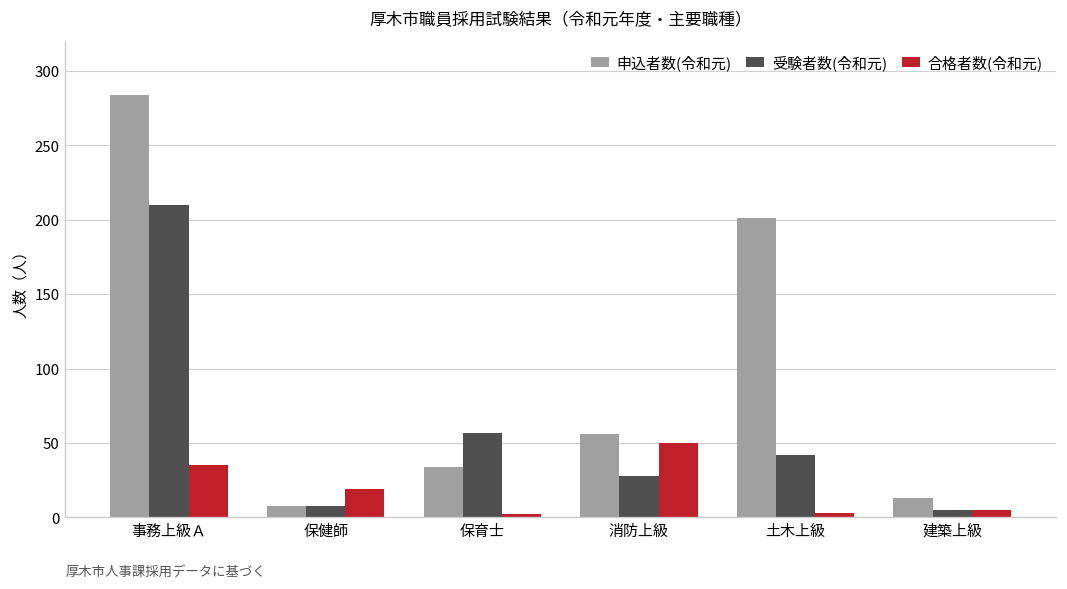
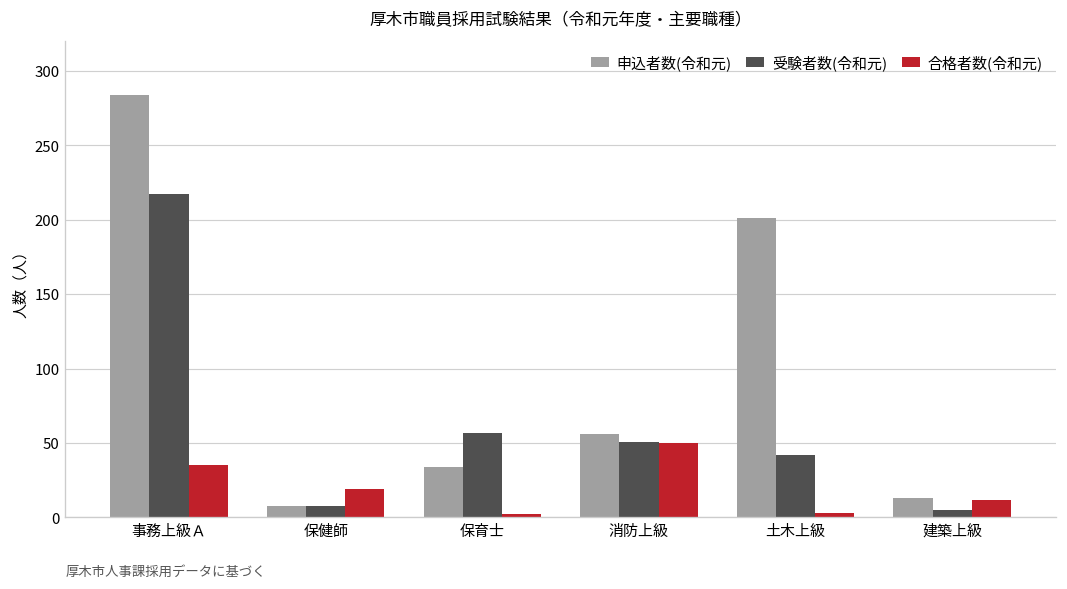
受験者数(令和元), 事務上級Ａ: 210 -> 217
受験者数(令和元), 消防上級: 28 -> 51
合格者数(令和元), 建築上級: 5 -> 12
